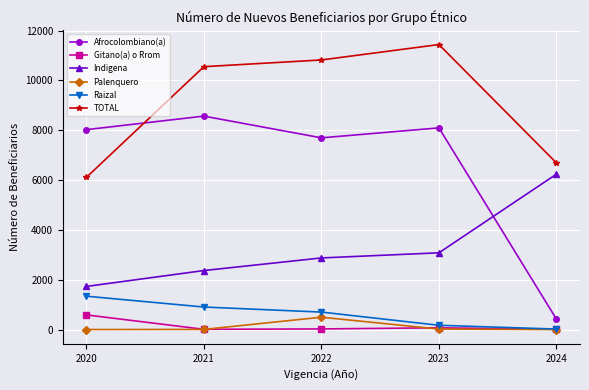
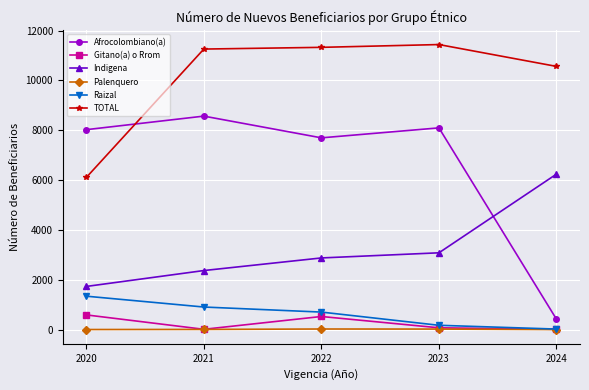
TOTAL, 2021: 10600 -> 11300
Gitano(a) o Rrom, 2022: 0 -> 500
Palenquero, 2022: 500 -> 0
TOTAL, 2022: 10800 -> 11300
TOTAL, 2024: 6700 -> 10600
